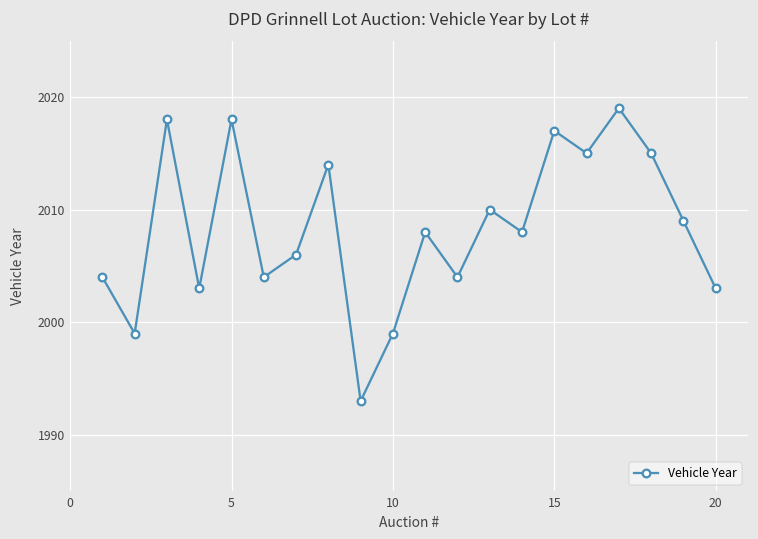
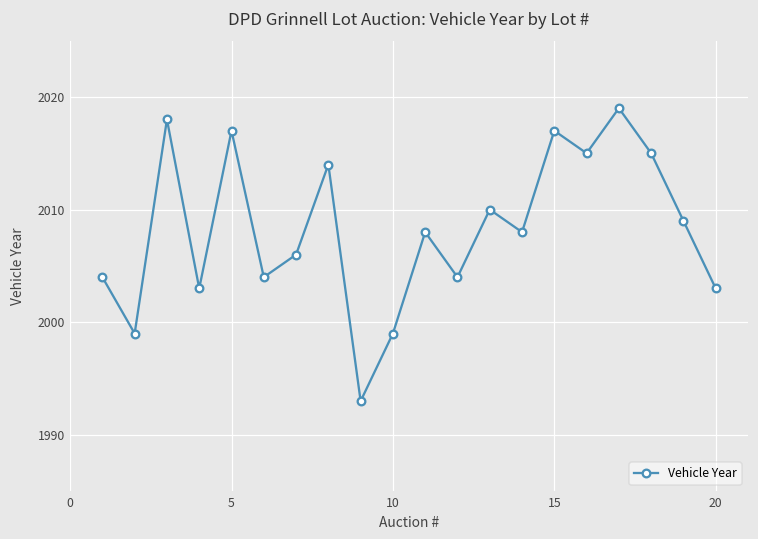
5: 2018 -> 2017
